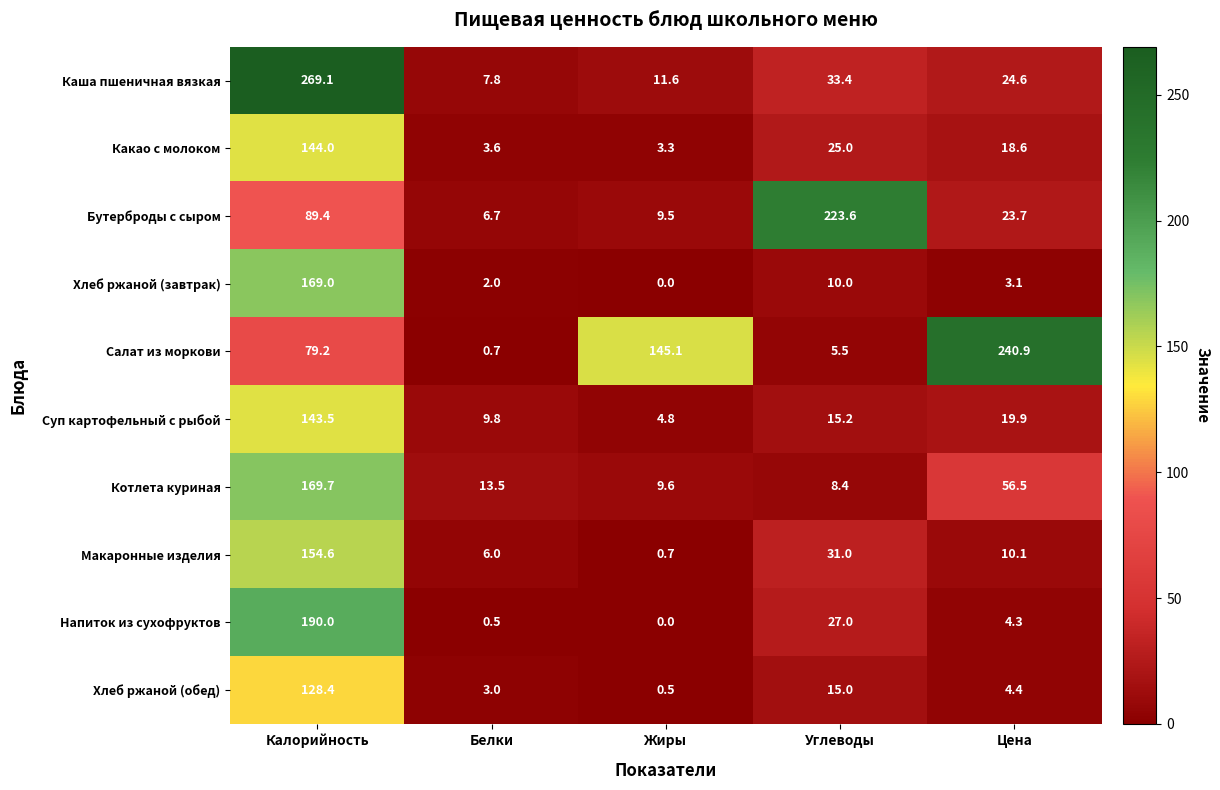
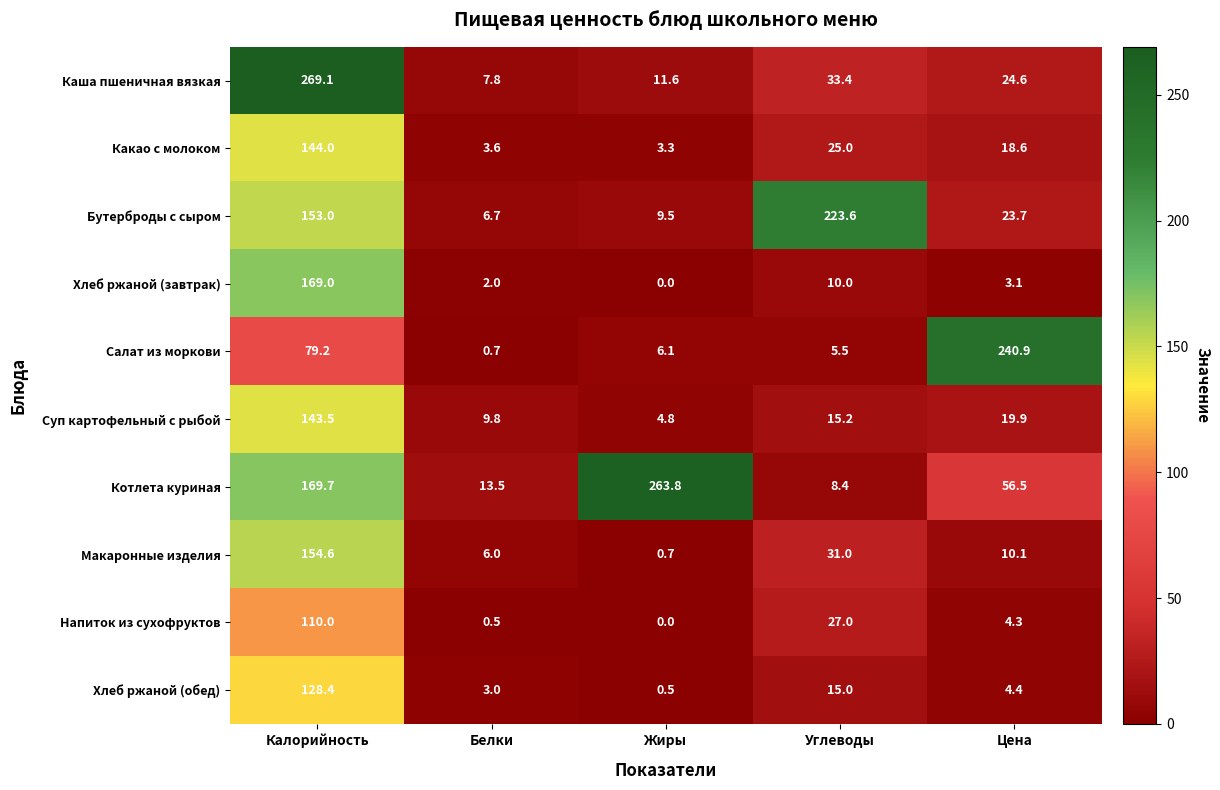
Бутерброды с сыром, Калорийность: 89.4 -> 153.0
Салат из моркови, Жиры: 145.1 -> 6.1
Котлета куриная, Жиры: 9.6 -> 263.8
Напиток из сухофруктов, Калорийность: 190.0 -> 110.0
